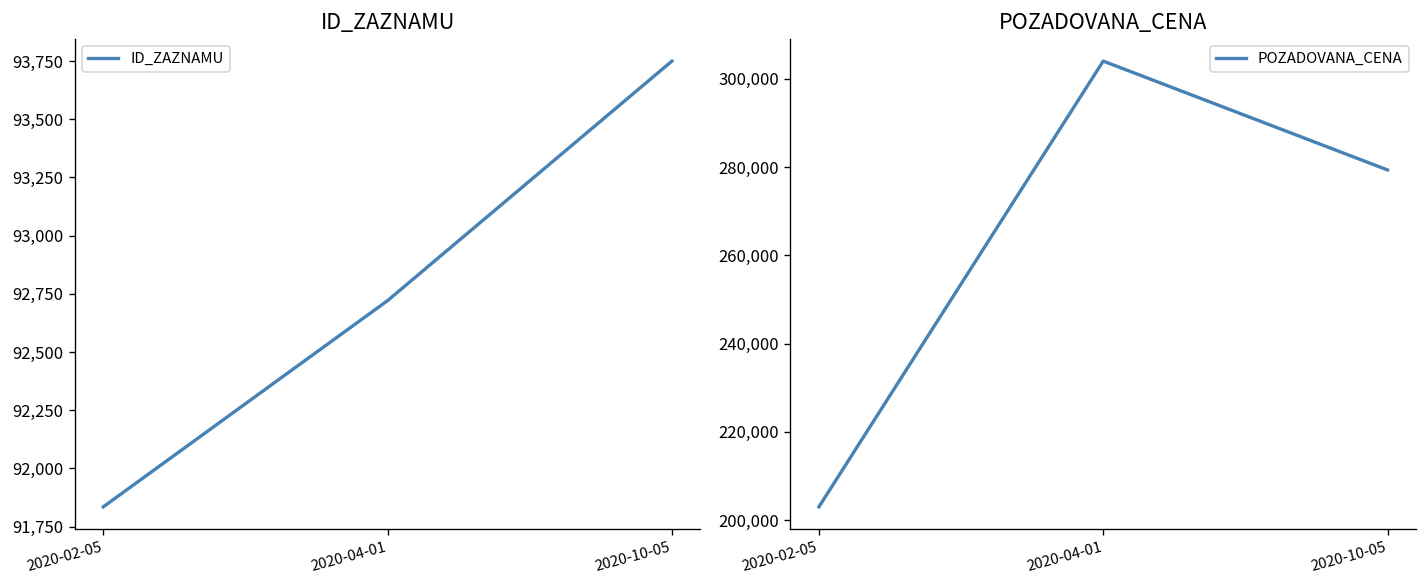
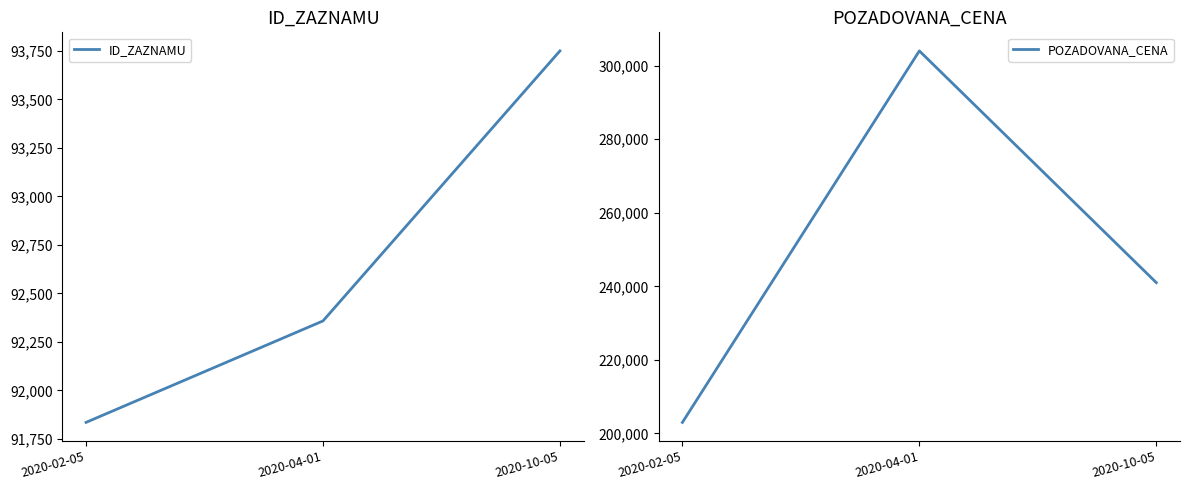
ID_ZAZNAMU, 2020-04-01: 92,720 -> 92,360
POZADOVANA_CENA, 2020-10-05: 279,000 -> 241,000
